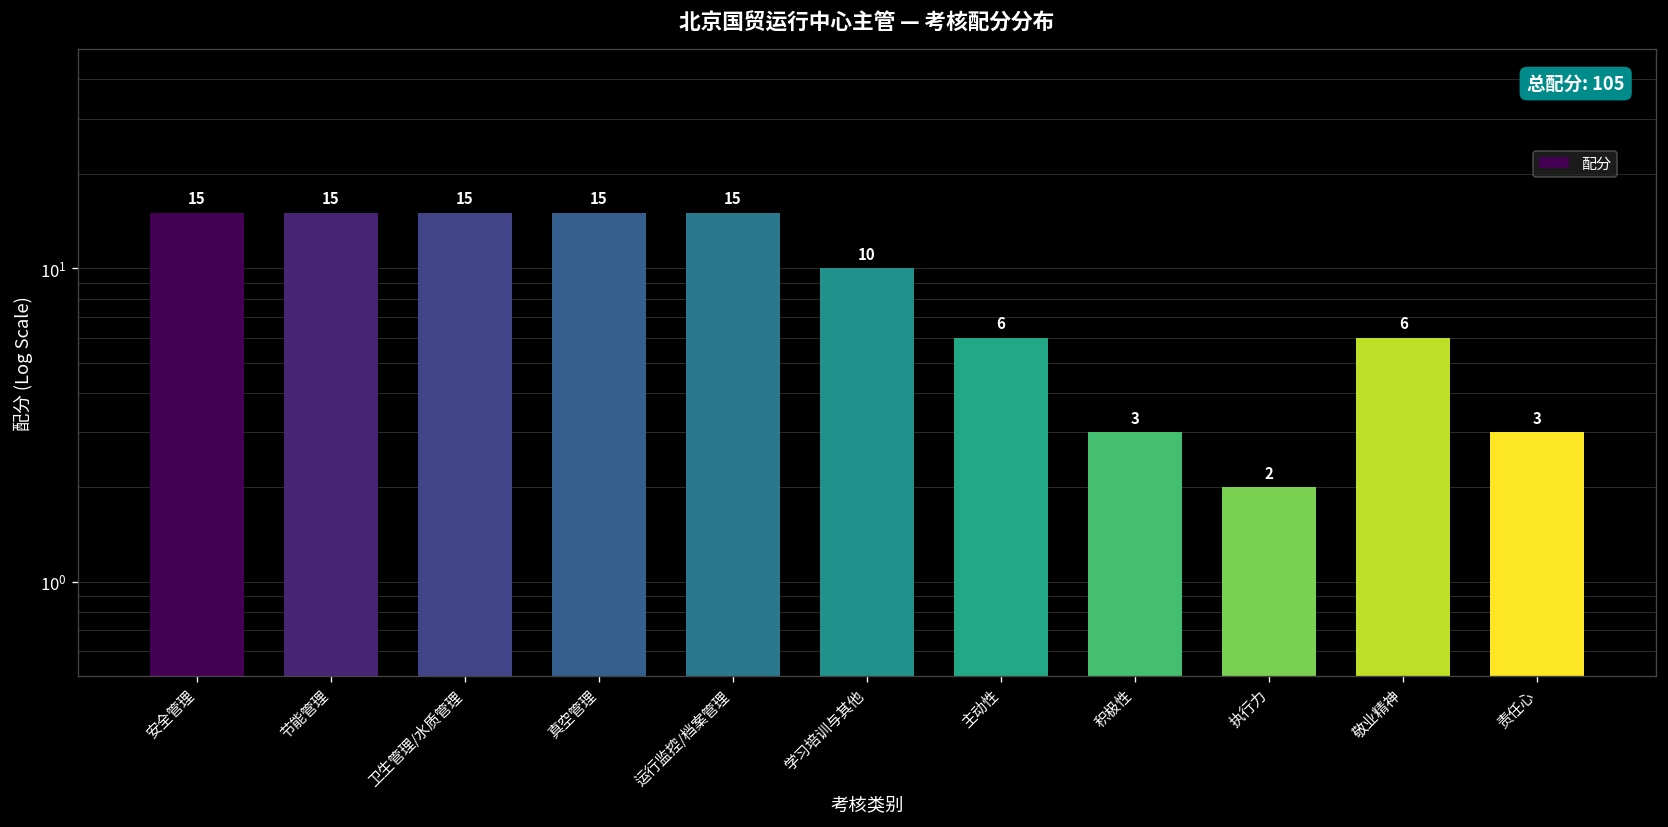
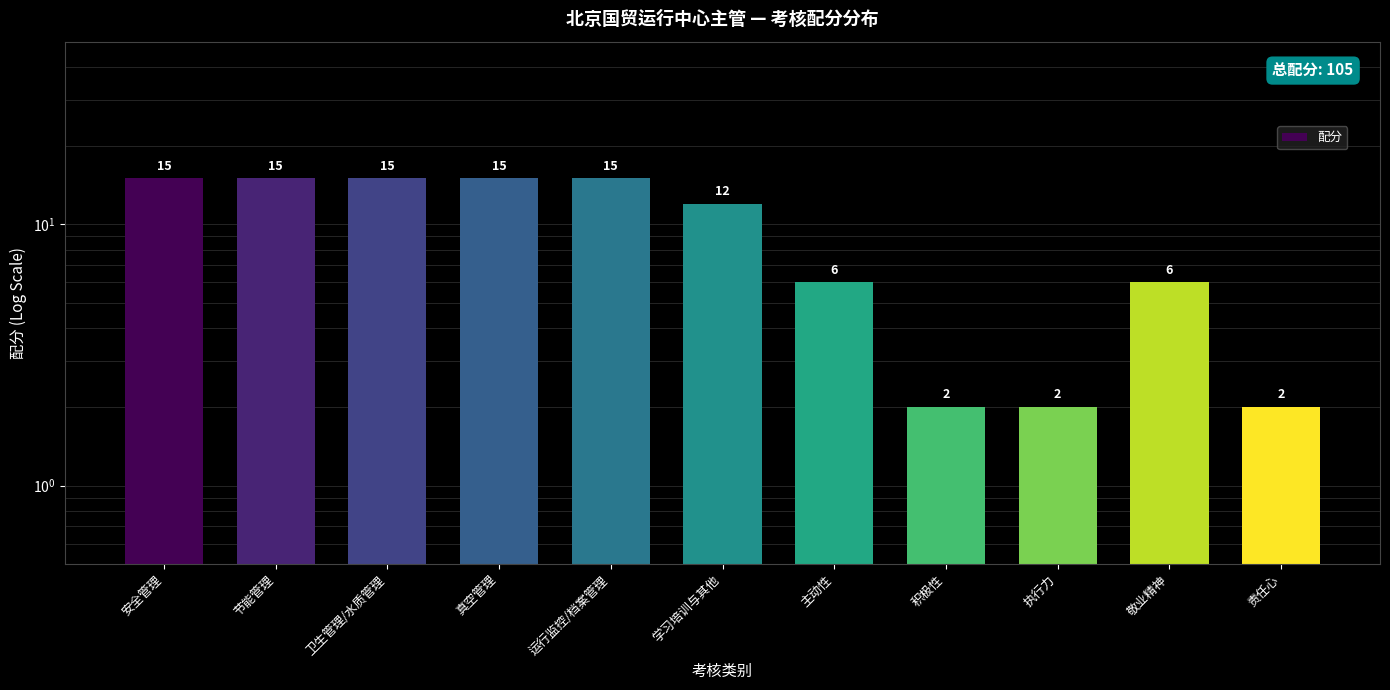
学习培训与其他: 10 -> 12
积极性: 3 -> 2
责任心: 3 -> 2
